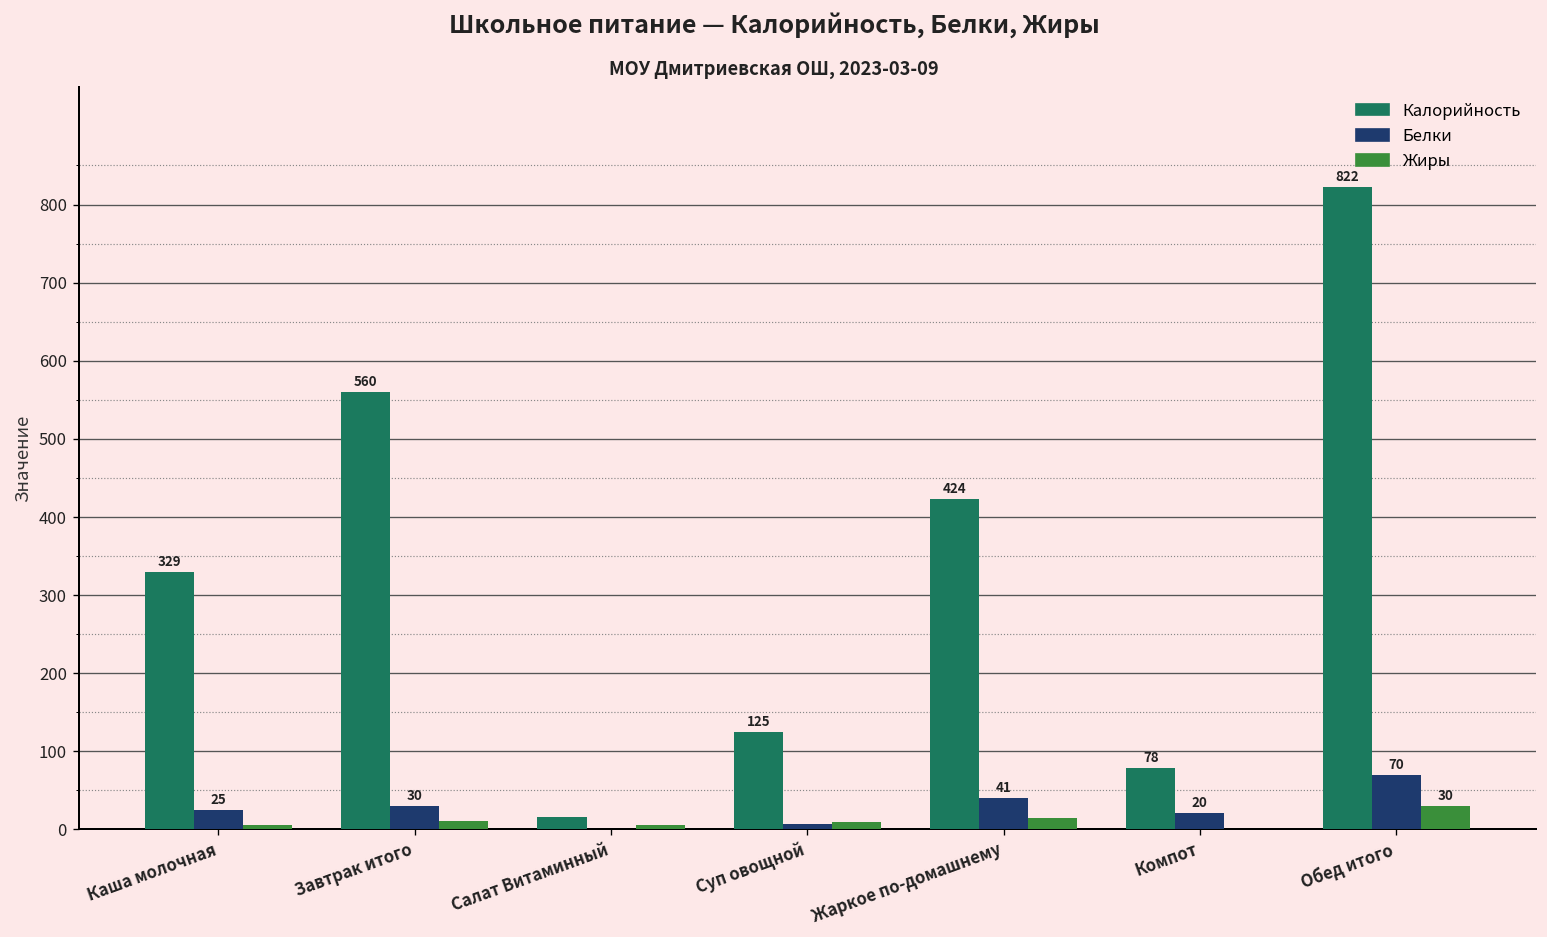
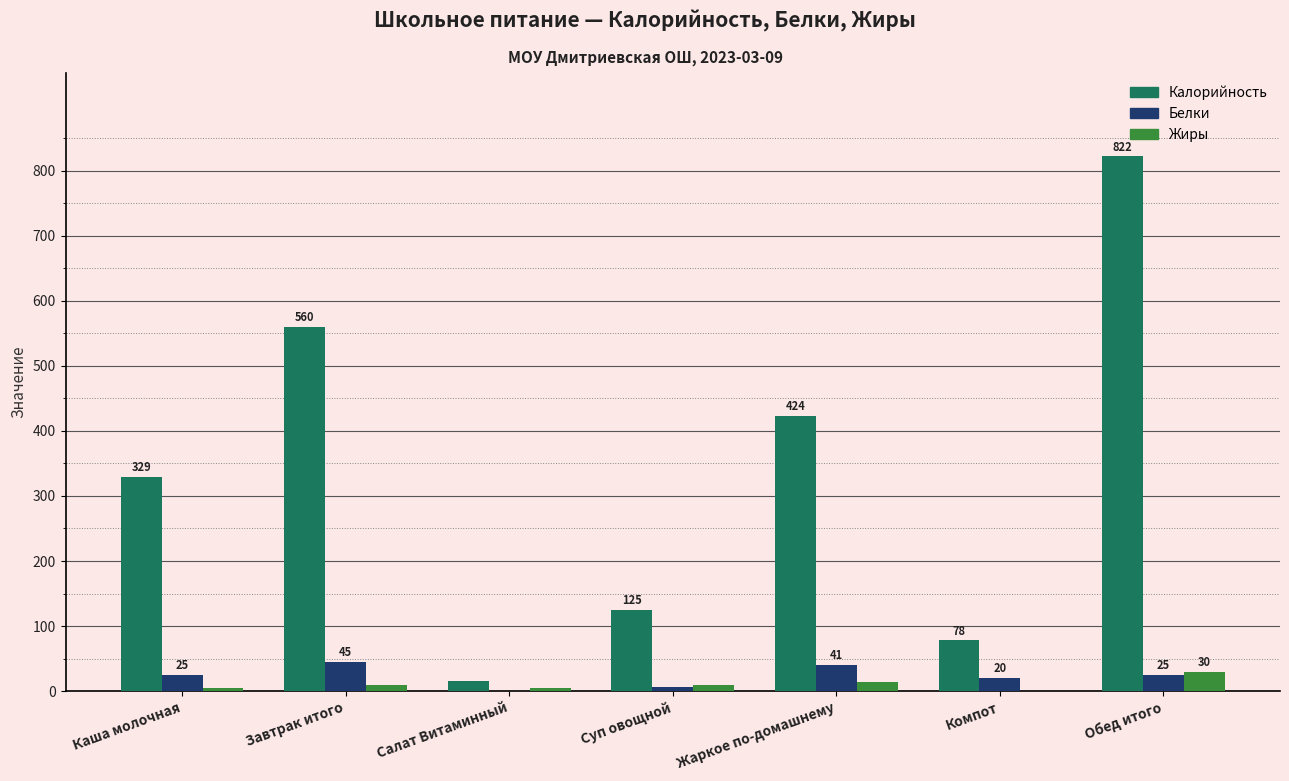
Белки, Завтрак итого: 30 -> 45
Белки, Обед итого: 70 -> 25
